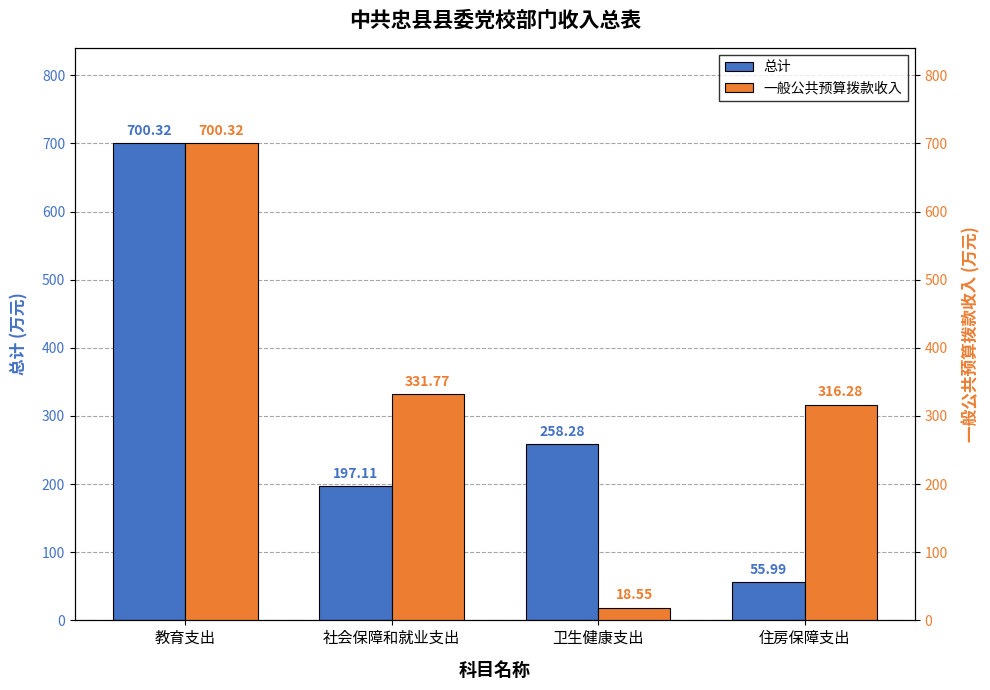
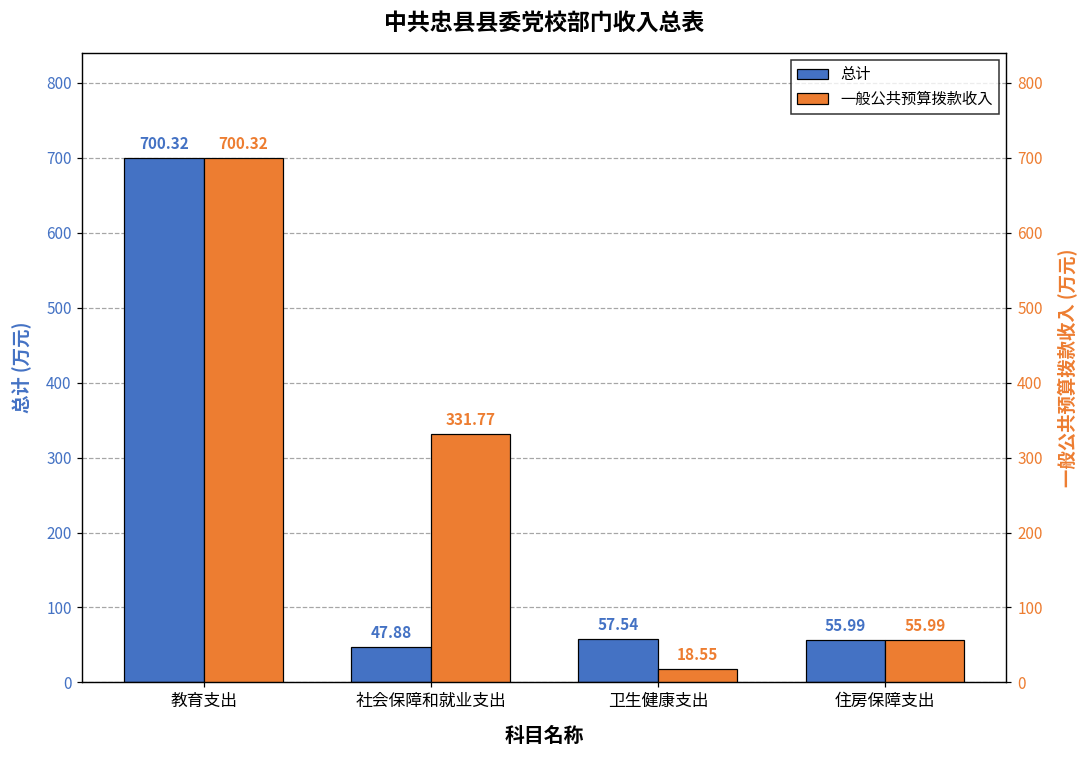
总计, 社会保障和就业支出: 197.11 -> 47.88
总计, 卫生健康支出: 258.28 -> 57.54
一般公共预算拨款收入, 住房保障支出: 316.28 -> 55.99
